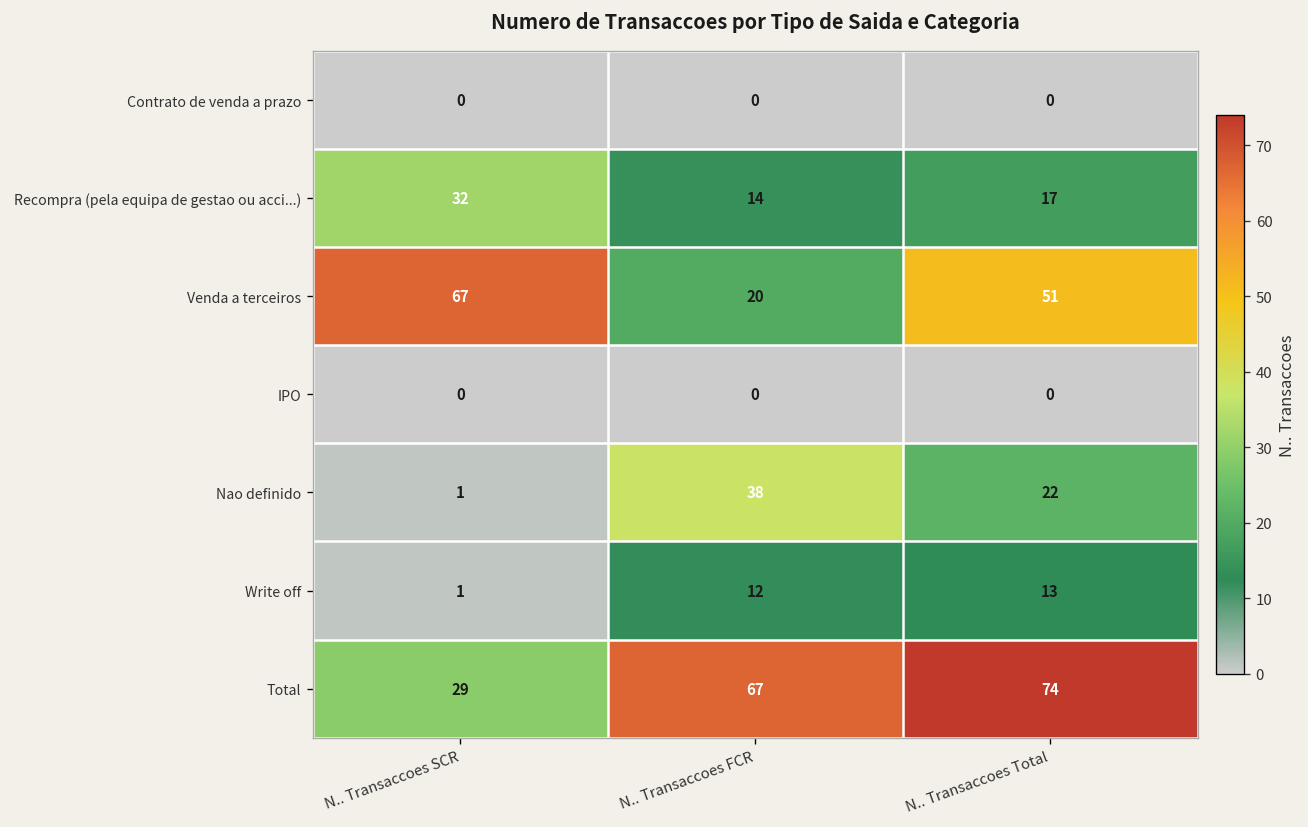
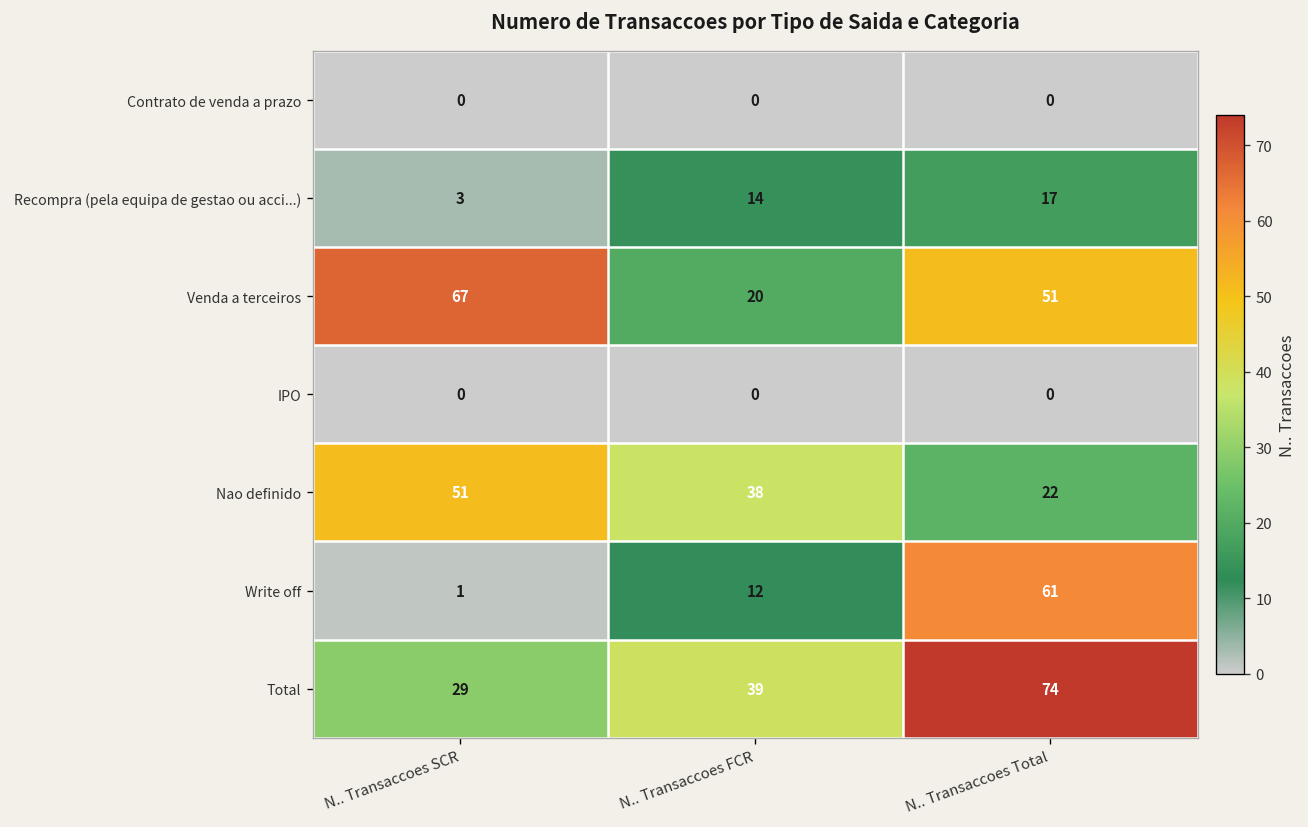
Recompra (pela equipa de gestao ou acci...), N.. Transaccoes SCR: 32 -> 3
Nao definido, N.. Transaccoes SCR: 1 -> 51
Write off, N.. Transaccoes Total: 13 -> 61
Total, N.. Transaccoes FCR: 67 -> 39
